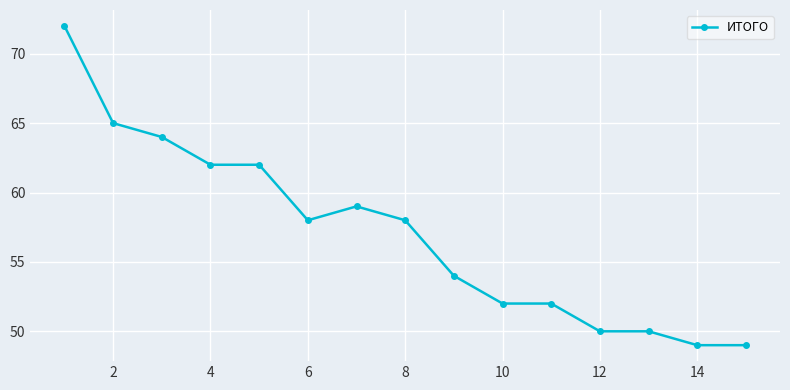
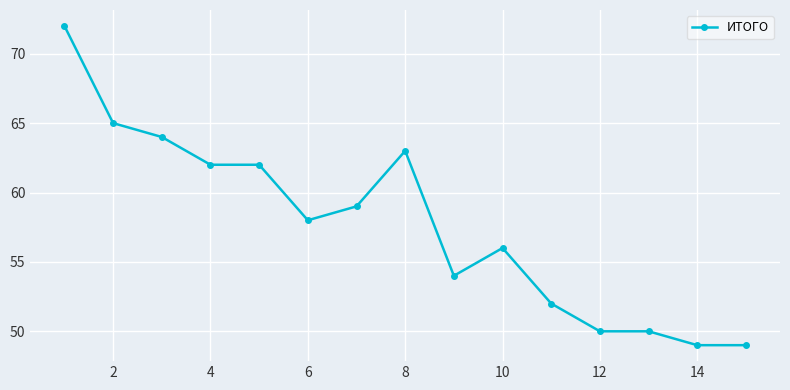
8: 58 -> 63
10: 52 -> 56
